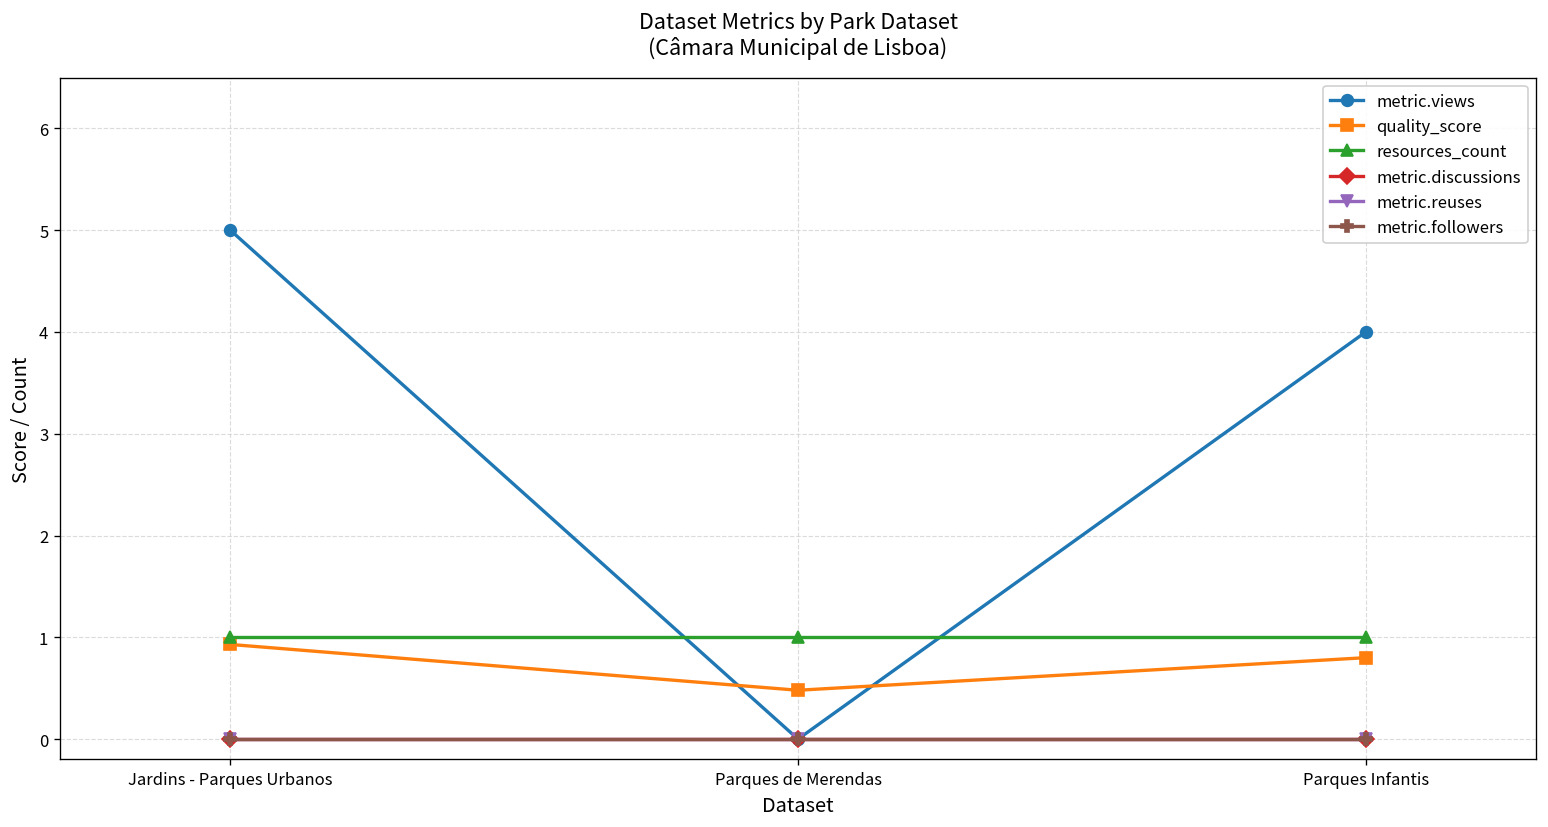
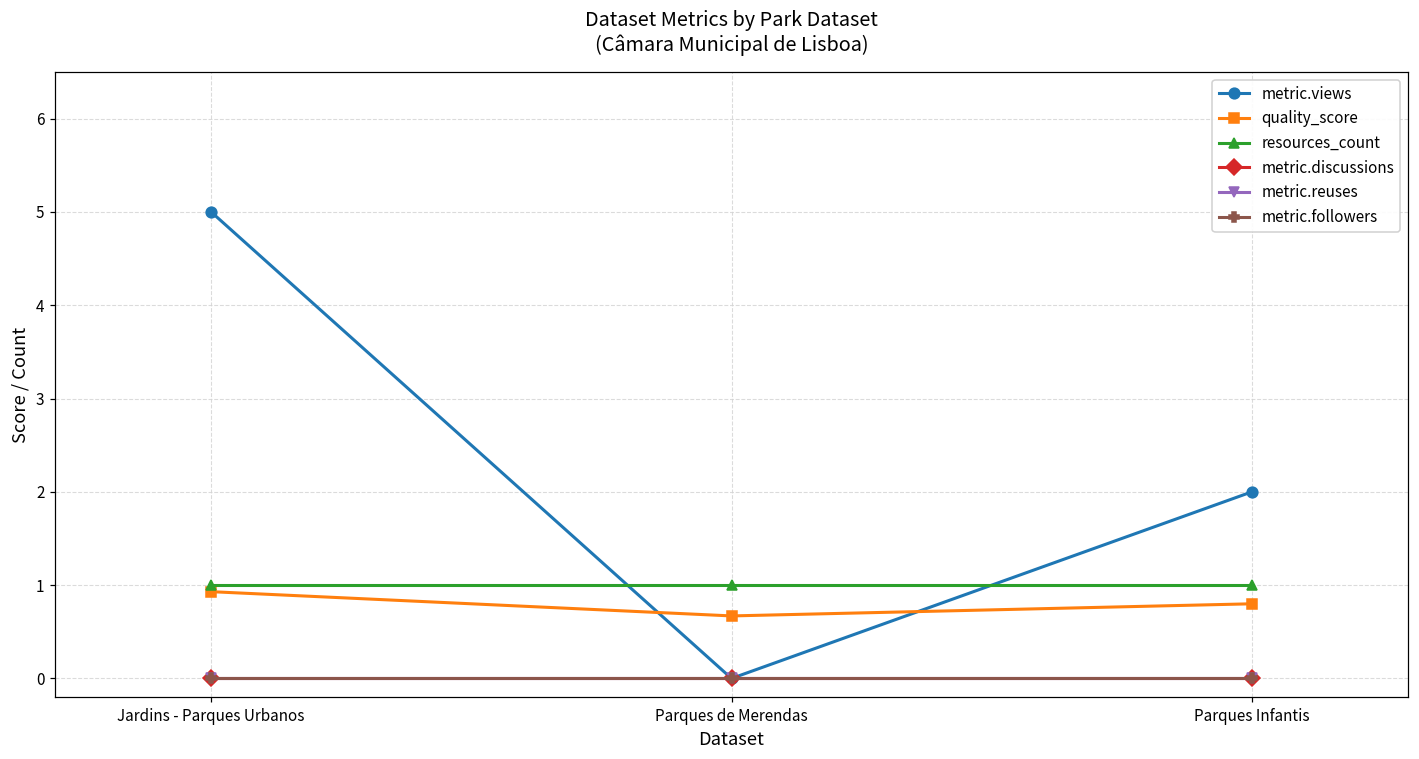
quality_score, Parques de Merendas: 0.5 -> 0.7
metric.views, Parques Infantis: 4 -> 2
